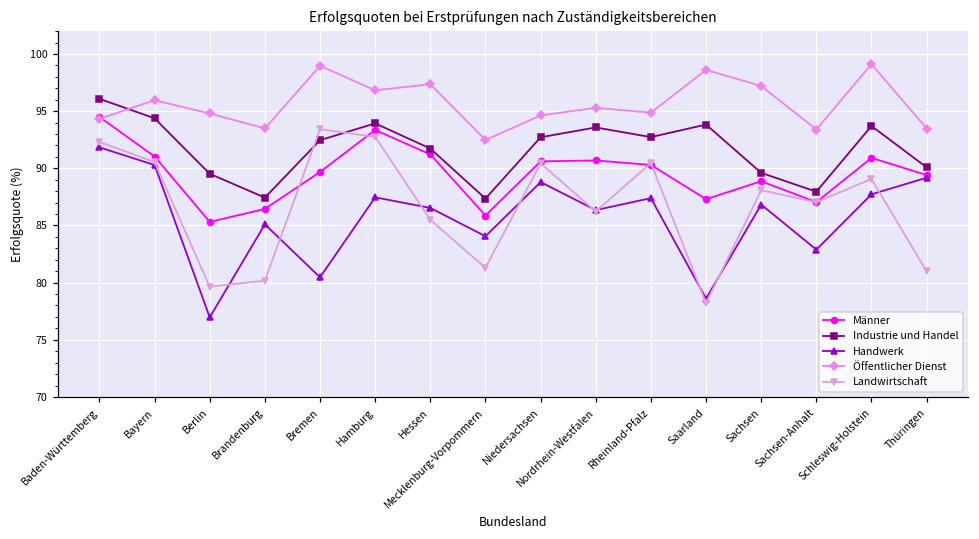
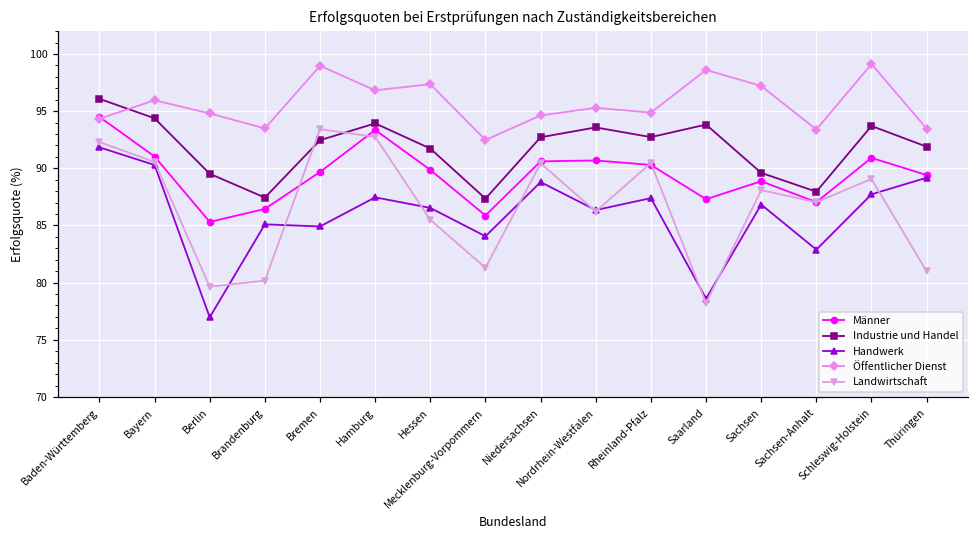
Handwerk, Bremen: 80.5 -> 84.9
Männer, Hessen: 91.2 -> 89.9
Industrie und Handel, Thüringen: 90.1 -> 91.9
